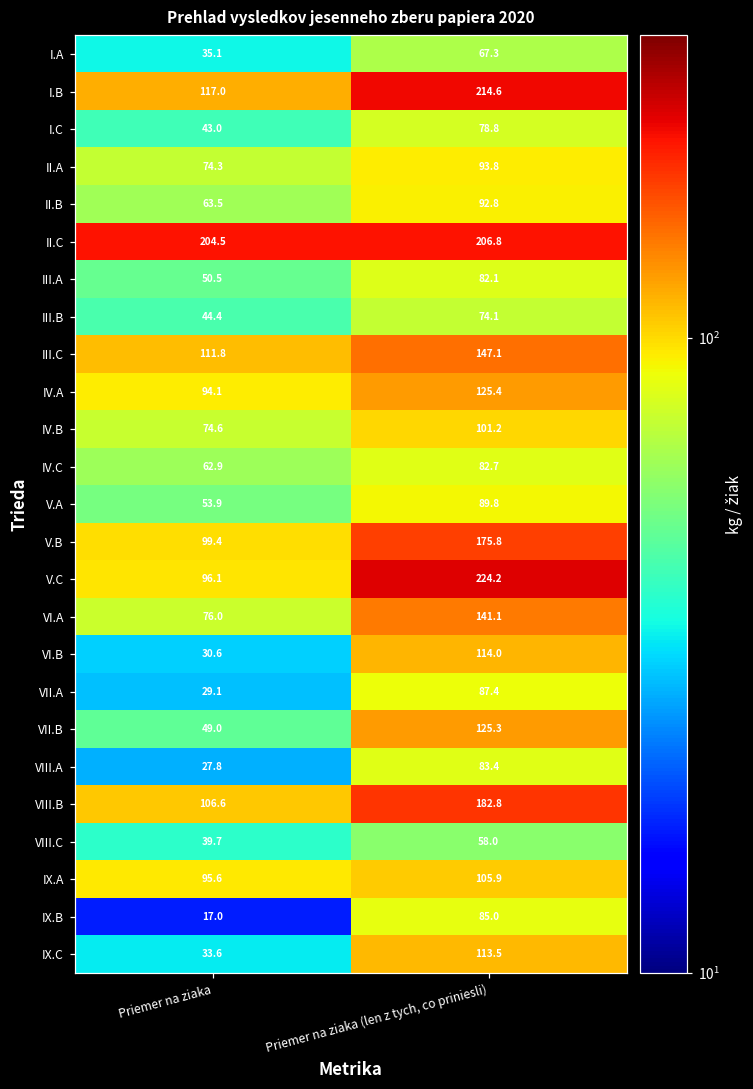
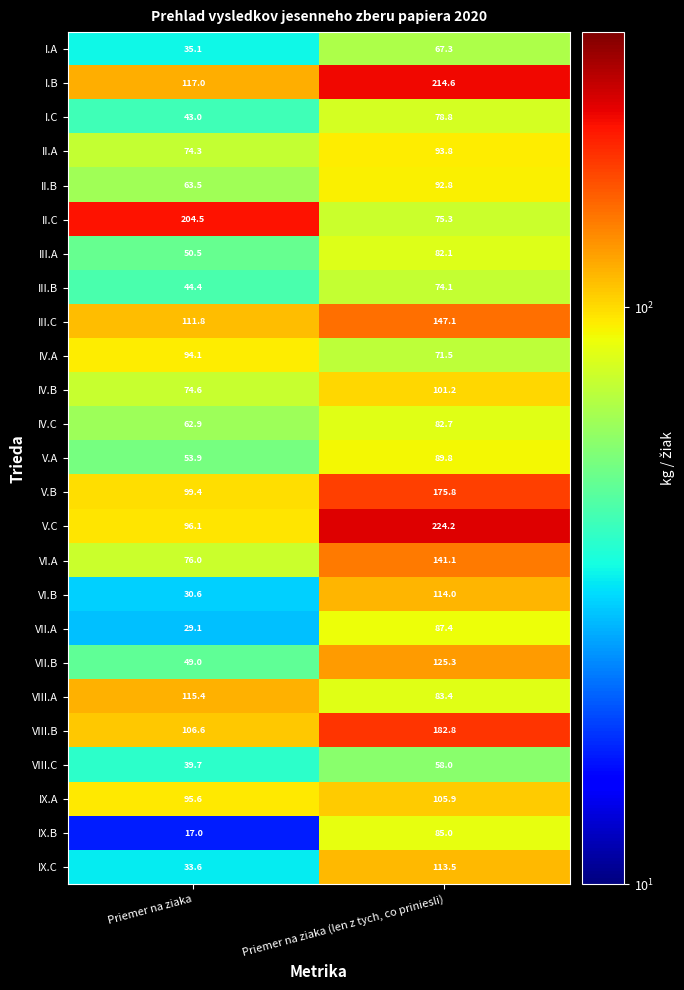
II.C, Priemer na ziaka (len z tych, co priniesli): 206.8 -> 75.3
IV.A, Priemer na ziaka (len z tych, co priniesli): 125.4 -> 71.5
VIII.A, Priemer na ziaka: 27.8 -> 115.4
